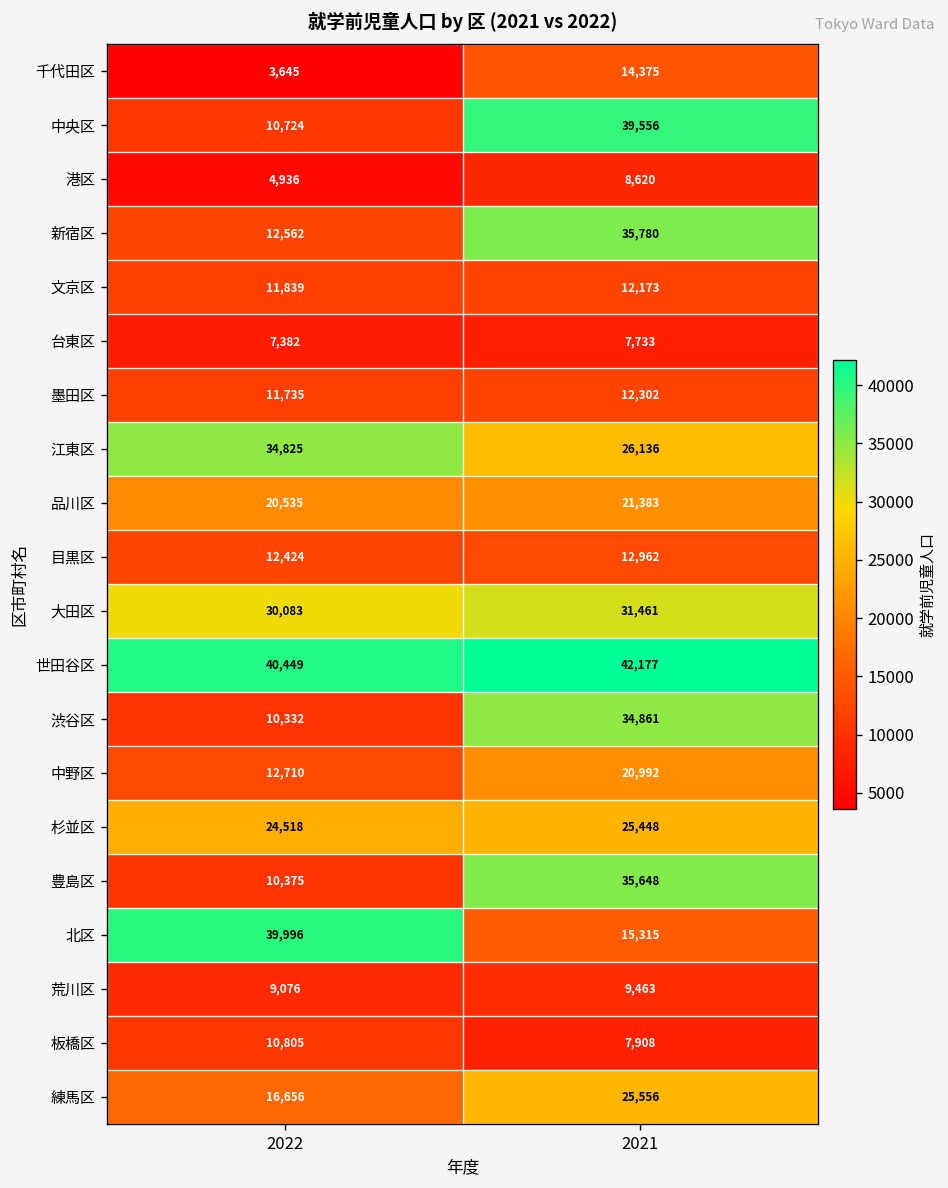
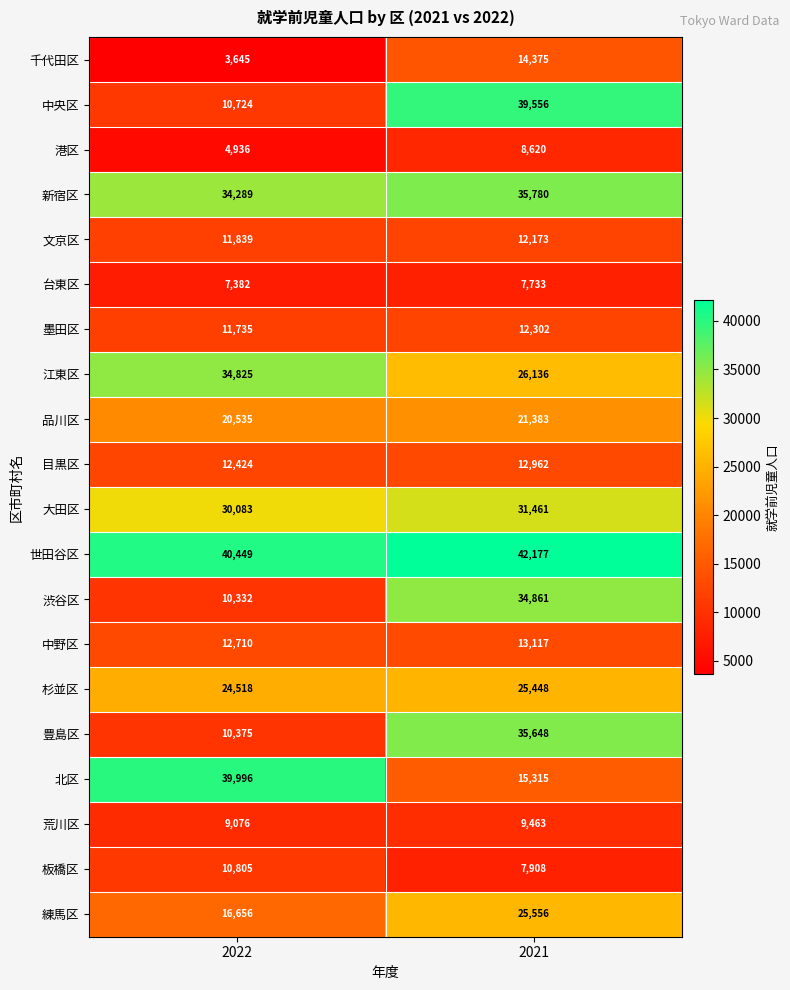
新宿区, 2022: 12,562 -> 34,289
中野区, 2021: 20,992 -> 13,117
